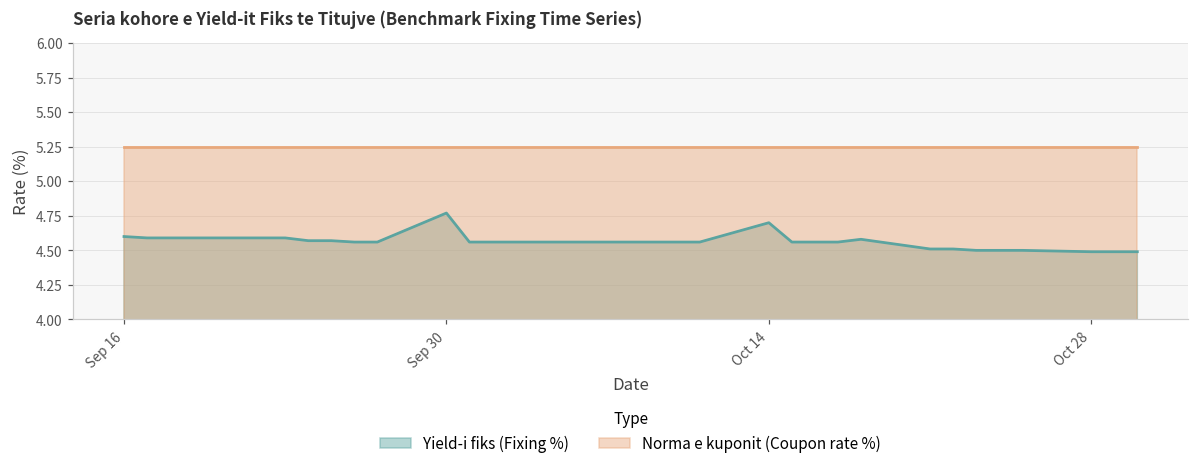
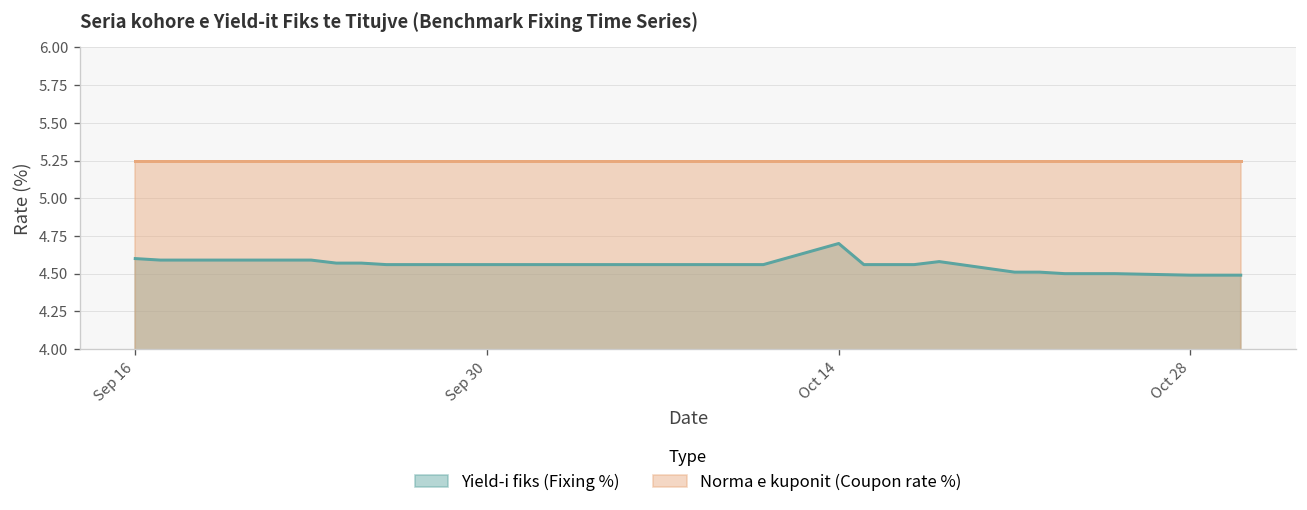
Yield-i fiks (Fixing %), Sep 30: 4.77 -> 4.56
